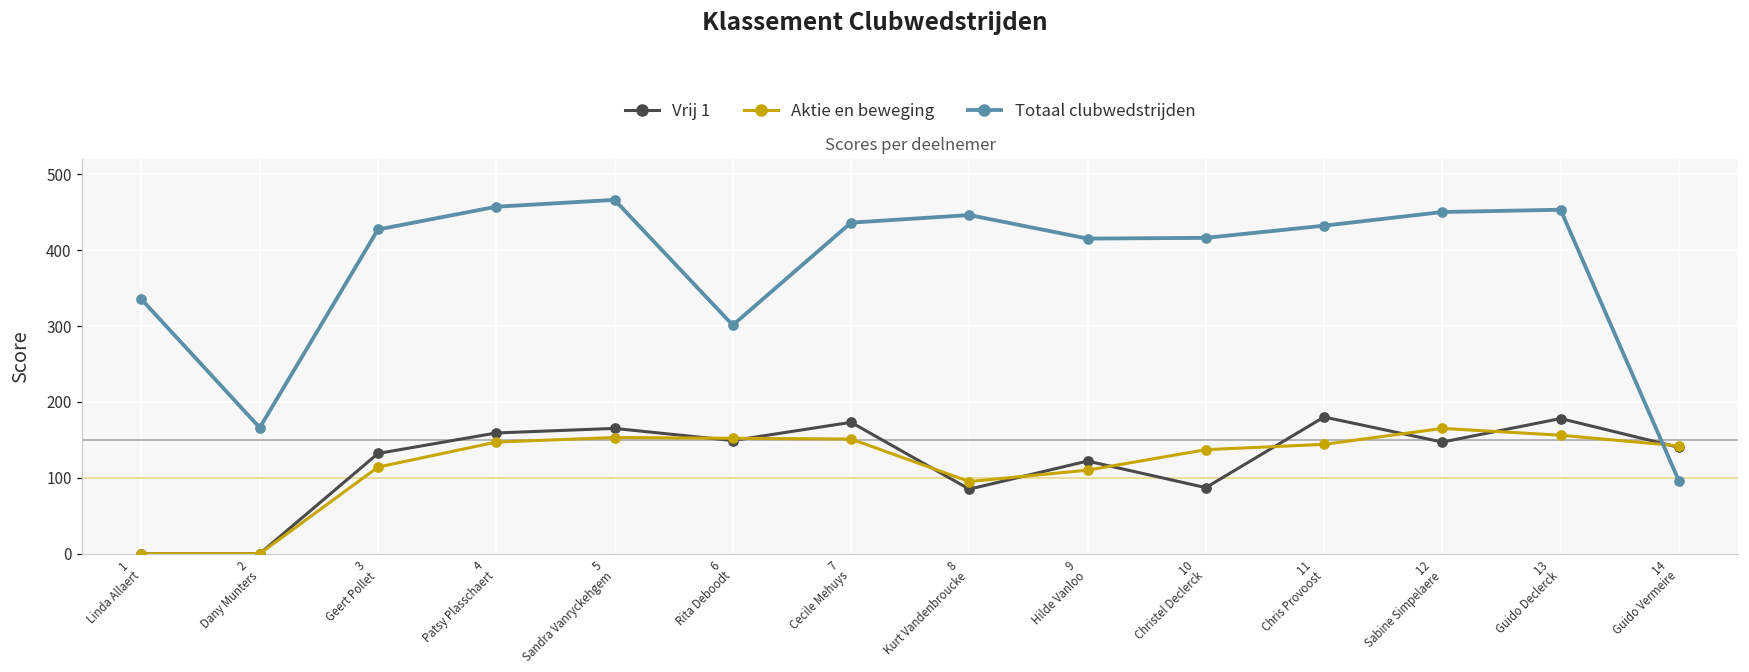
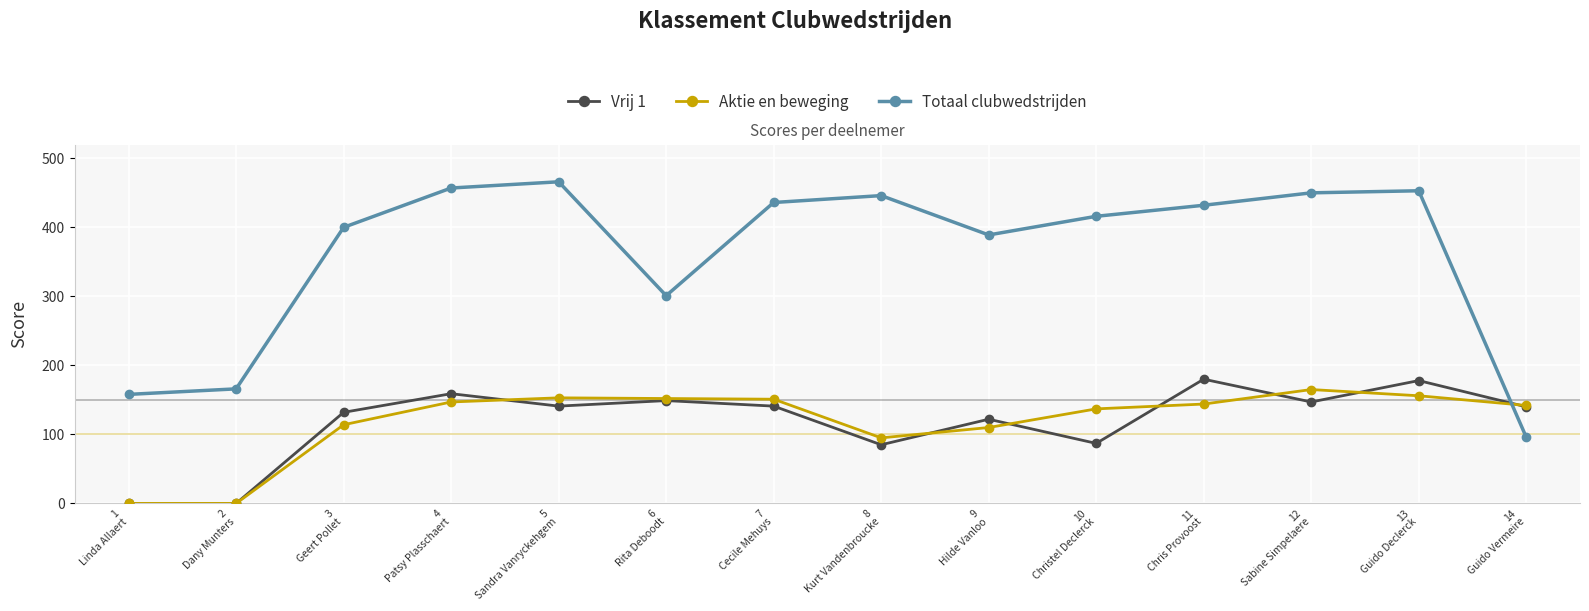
Totaal clubwedstrijden, 1 Linda Allaert: 340 -> 160
Totaal clubwedstrijden, 3 Geert Pollet: 430 -> 400
Vrij 1, 5 Sandra Vanryckehgem: 170 -> 140
Vrij 1, 7 Cecile Mehuys: 170 -> 140
Totaal clubwedstrijden, 9 Hilde Vanloo: 420 -> 390
